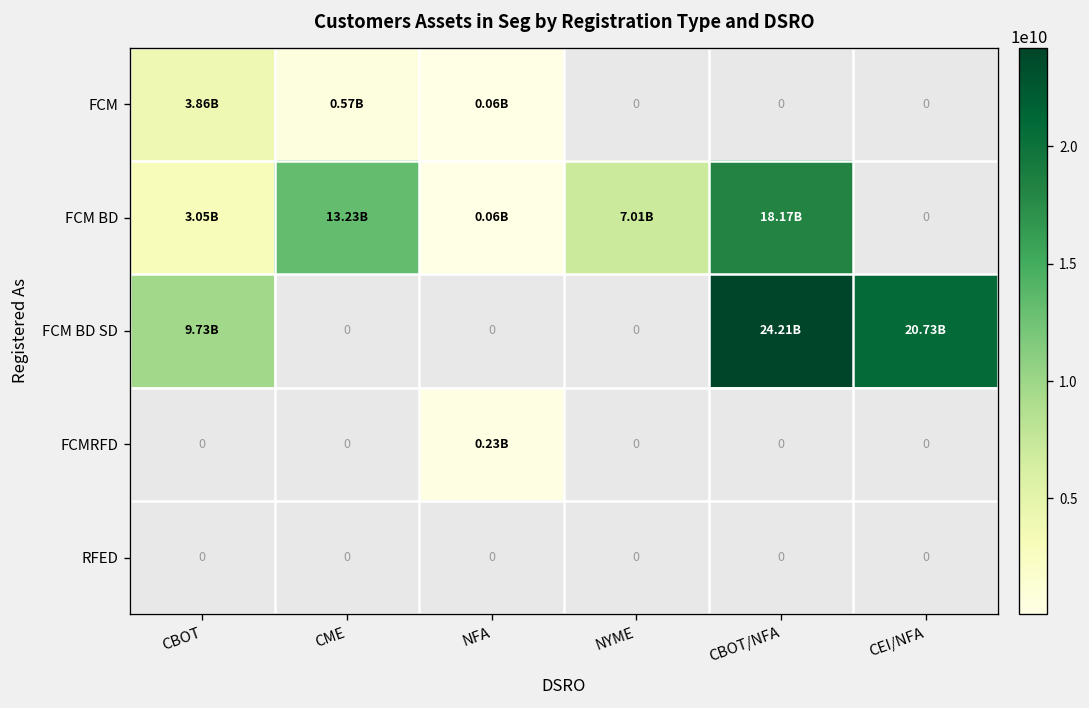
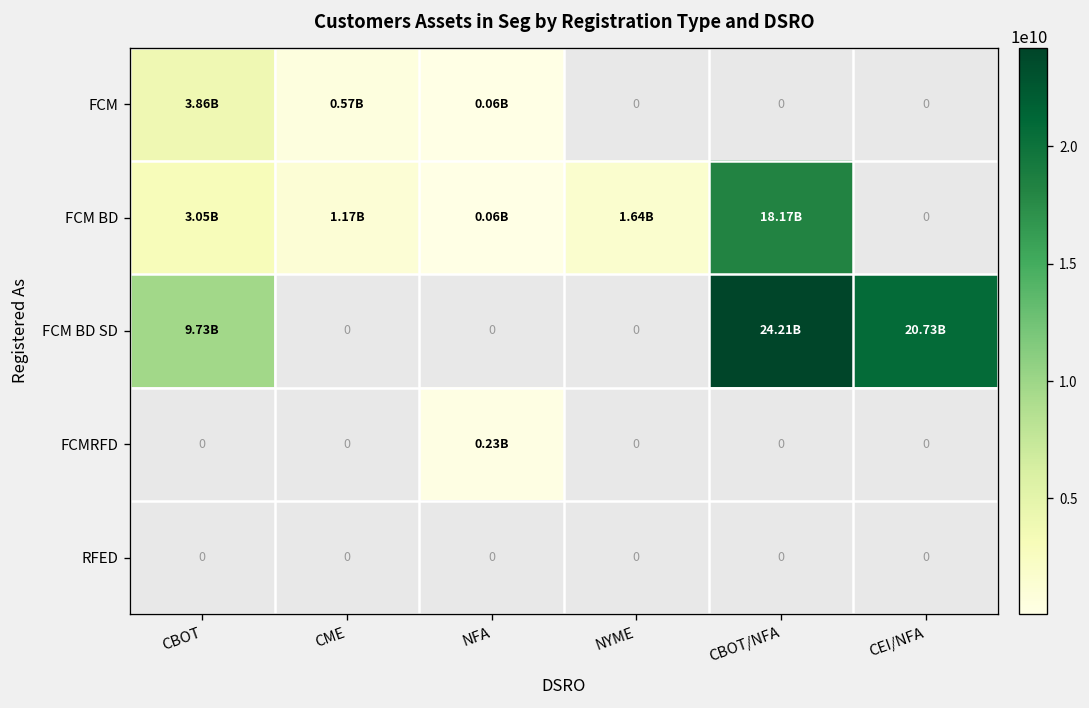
FCM BD, CME: 13.23B -> 1.17B
FCM BD, NYME: 7.01B -> 1.64B
